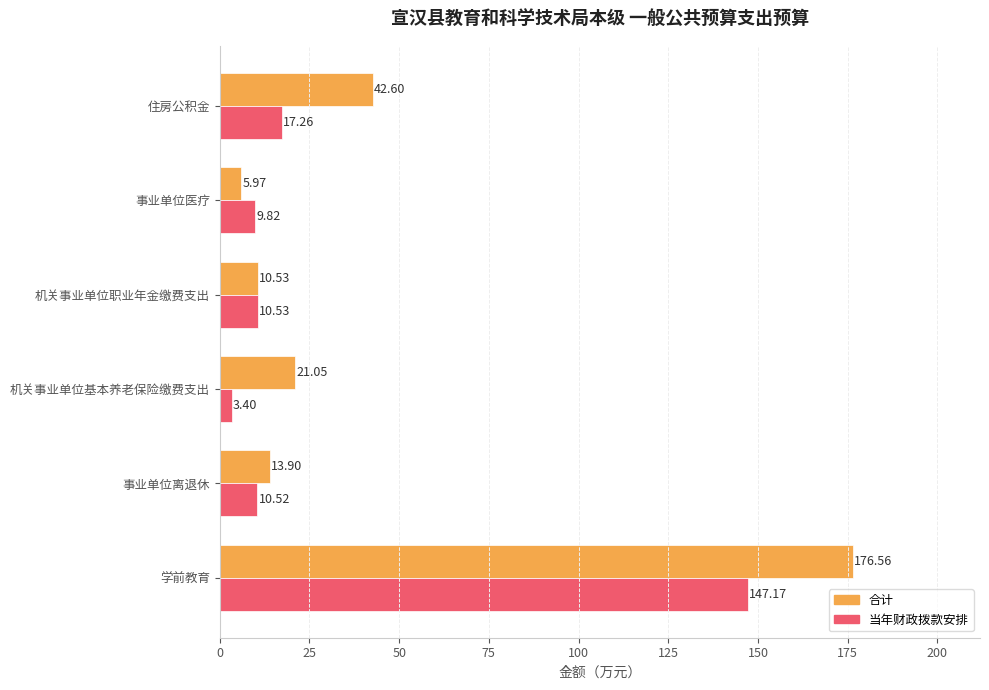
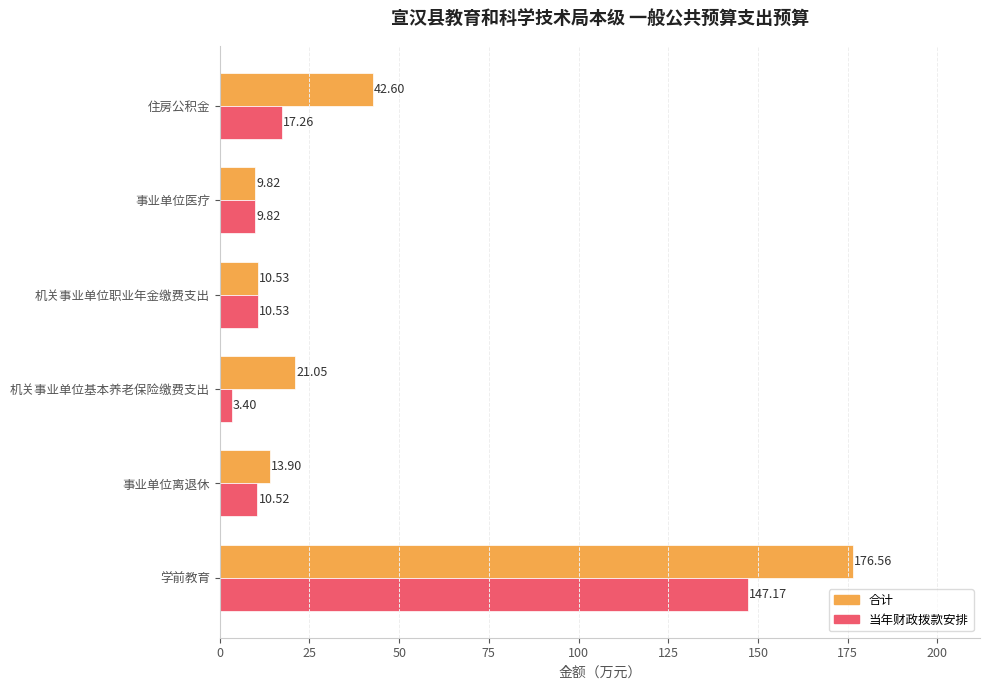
合计, 事业单位医疗: 5.97 -> 9.82
